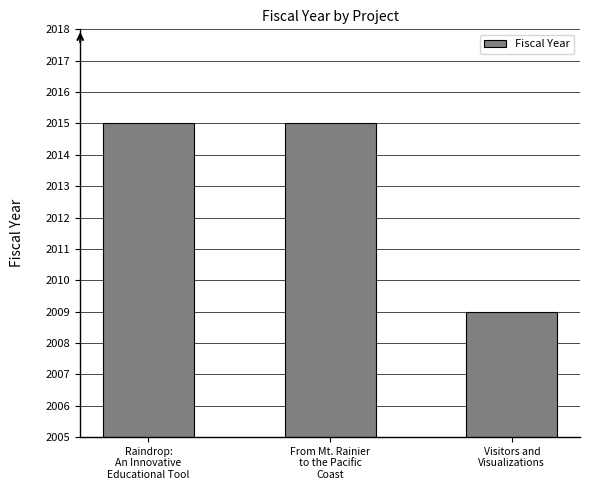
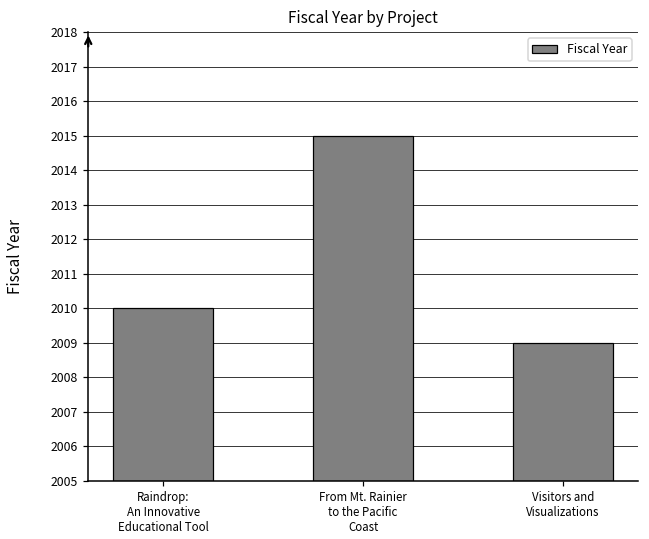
Raindrop: An Innovative Educational Tool: 2015 -> 2010
